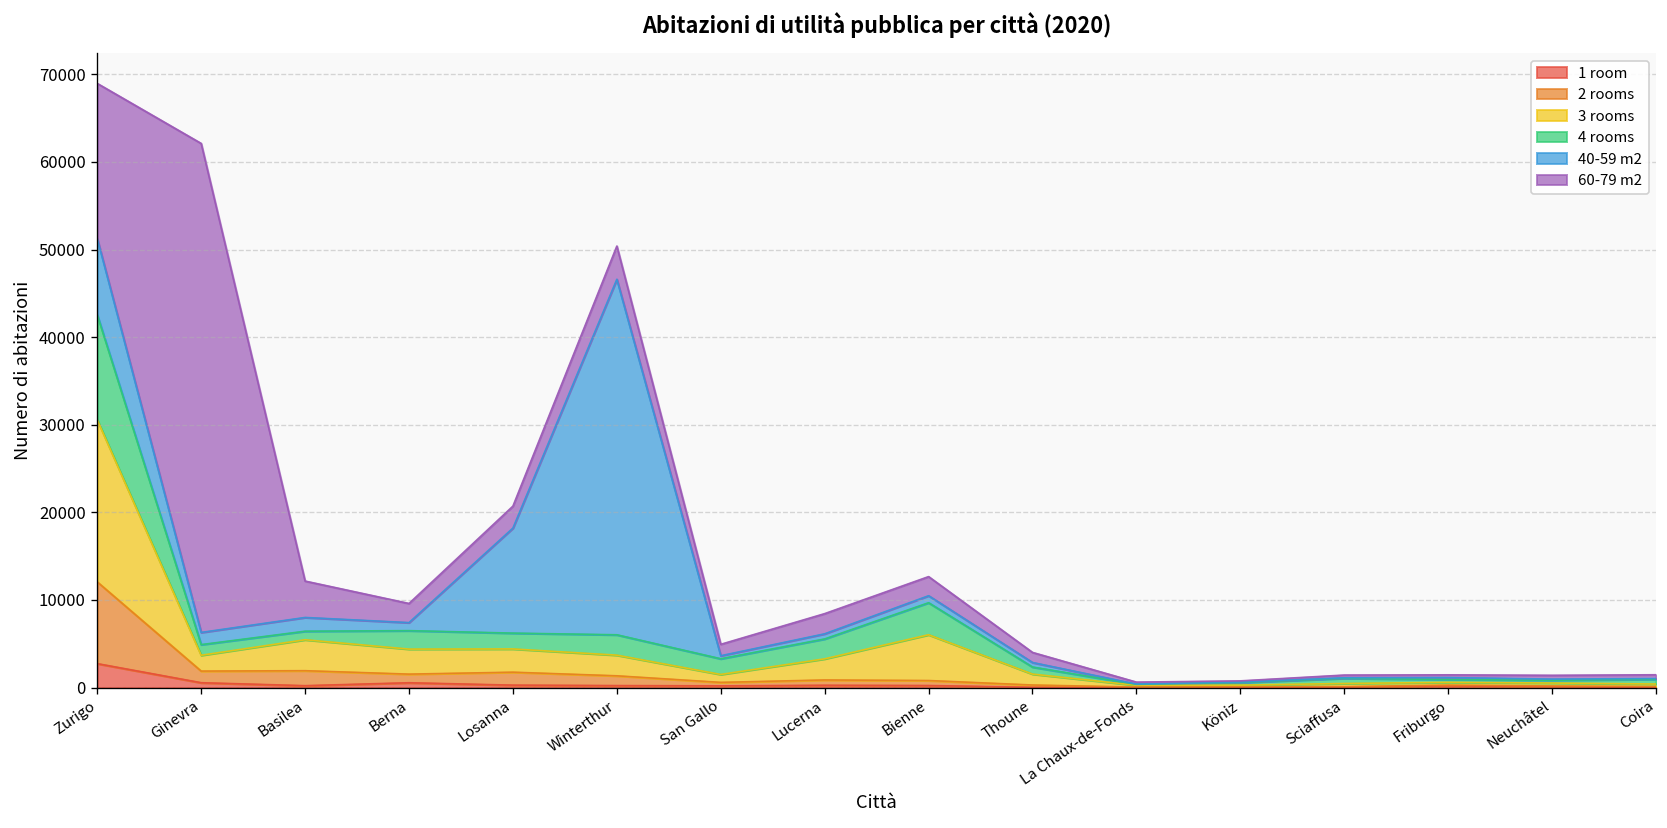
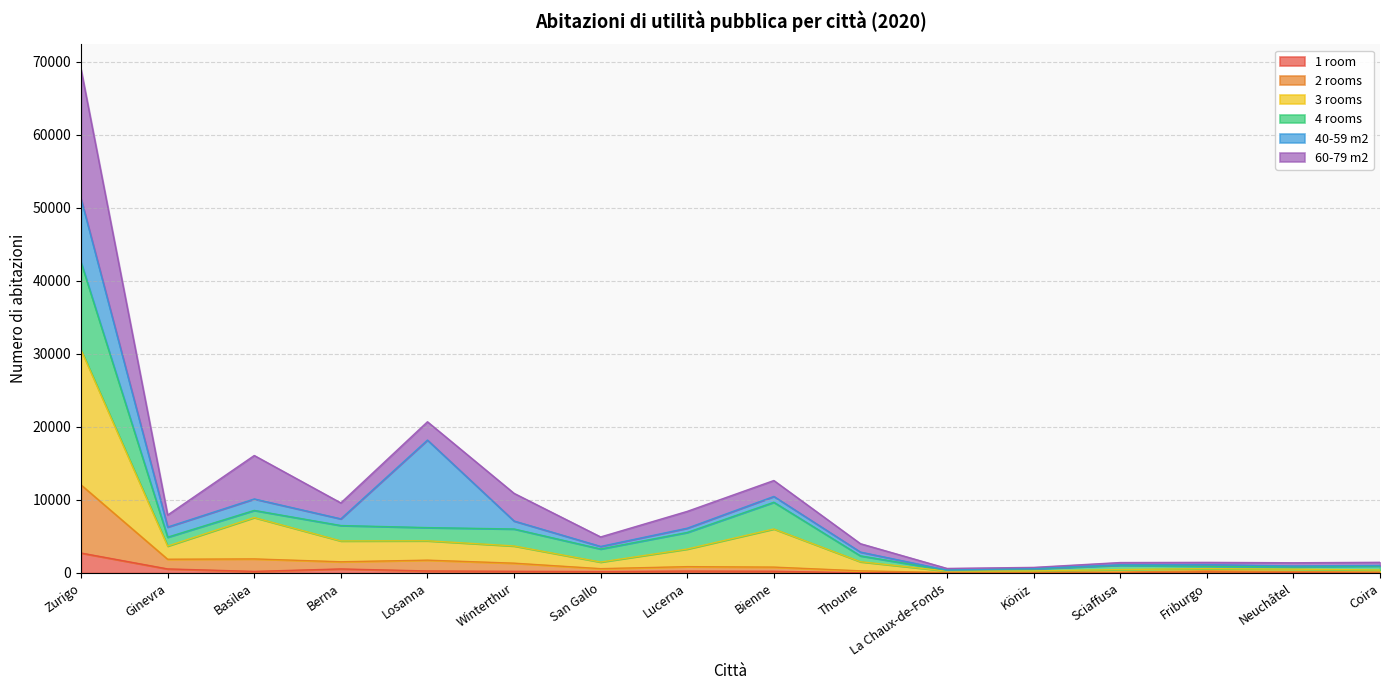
60-79 m2, Ginevra: 56000 -> 2000
3 rooms, Basilea: 4000 -> 6000
60-79 m2, Basilea: 4000 -> 6000
40-59 m2, Winterthur: 41000 -> 1000
